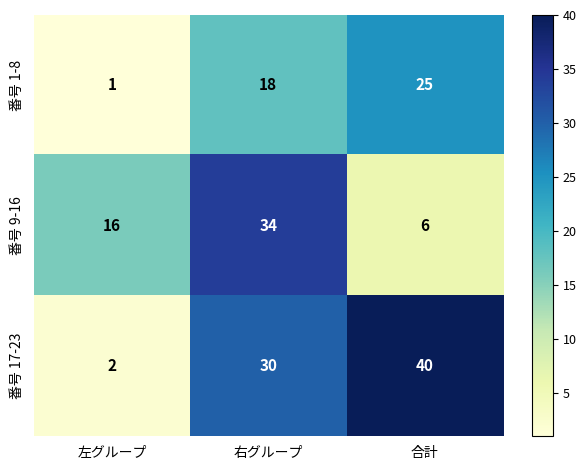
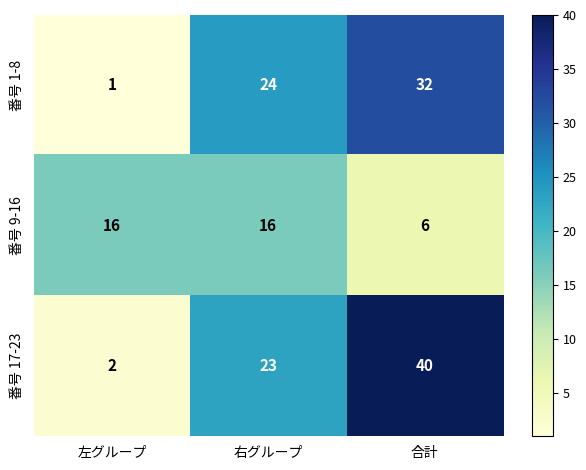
番号 1-8, 右グループ: 18 -> 24
番号 1-8, 合計: 25 -> 32
番号 9-16, 右グループ: 34 -> 16
番号 17-23, 右グループ: 30 -> 23
